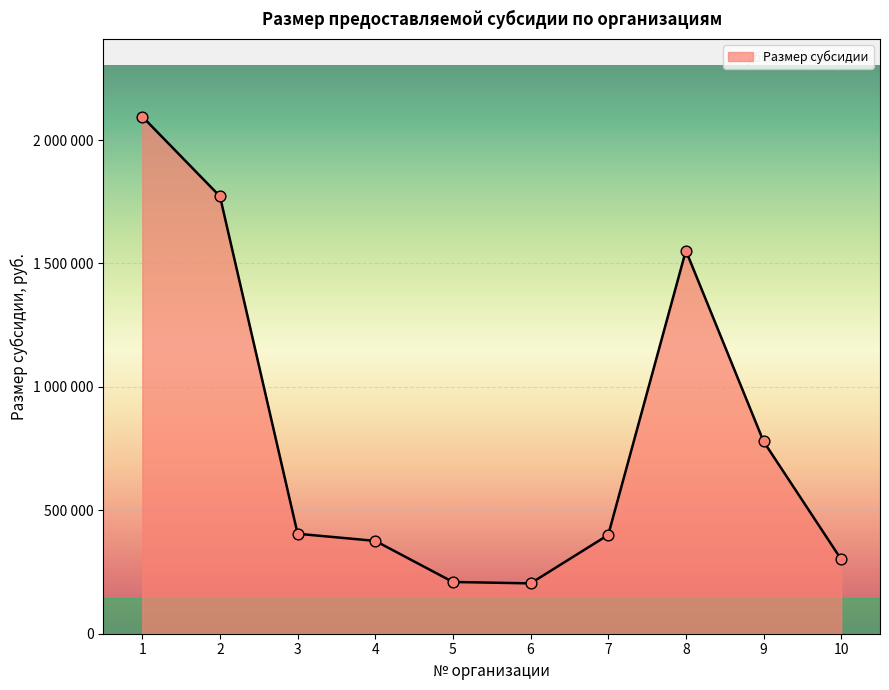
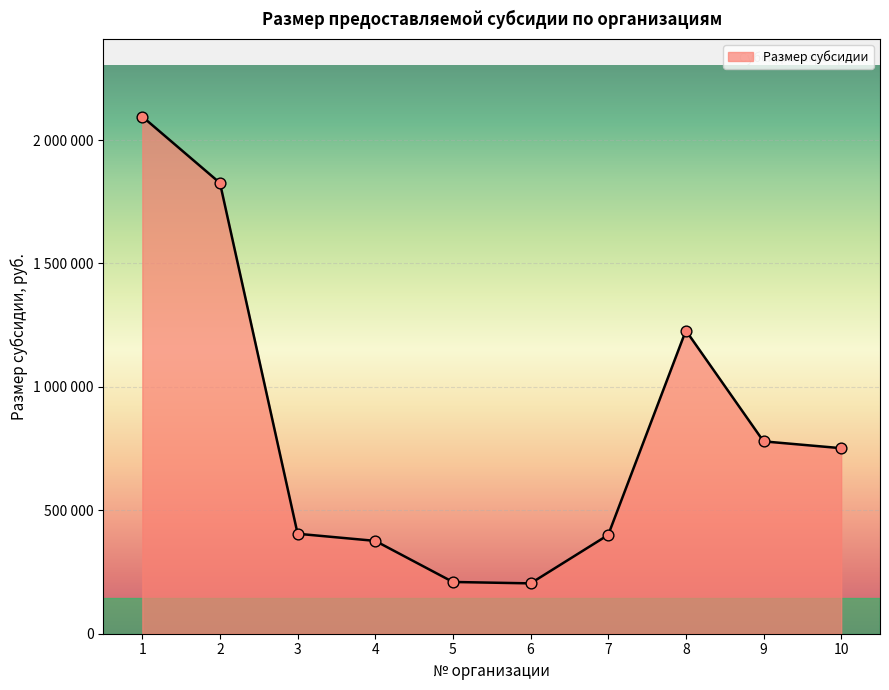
2: 1770000 -> 1830000
8: 1550000 -> 1230000
10: 300000 -> 750000
